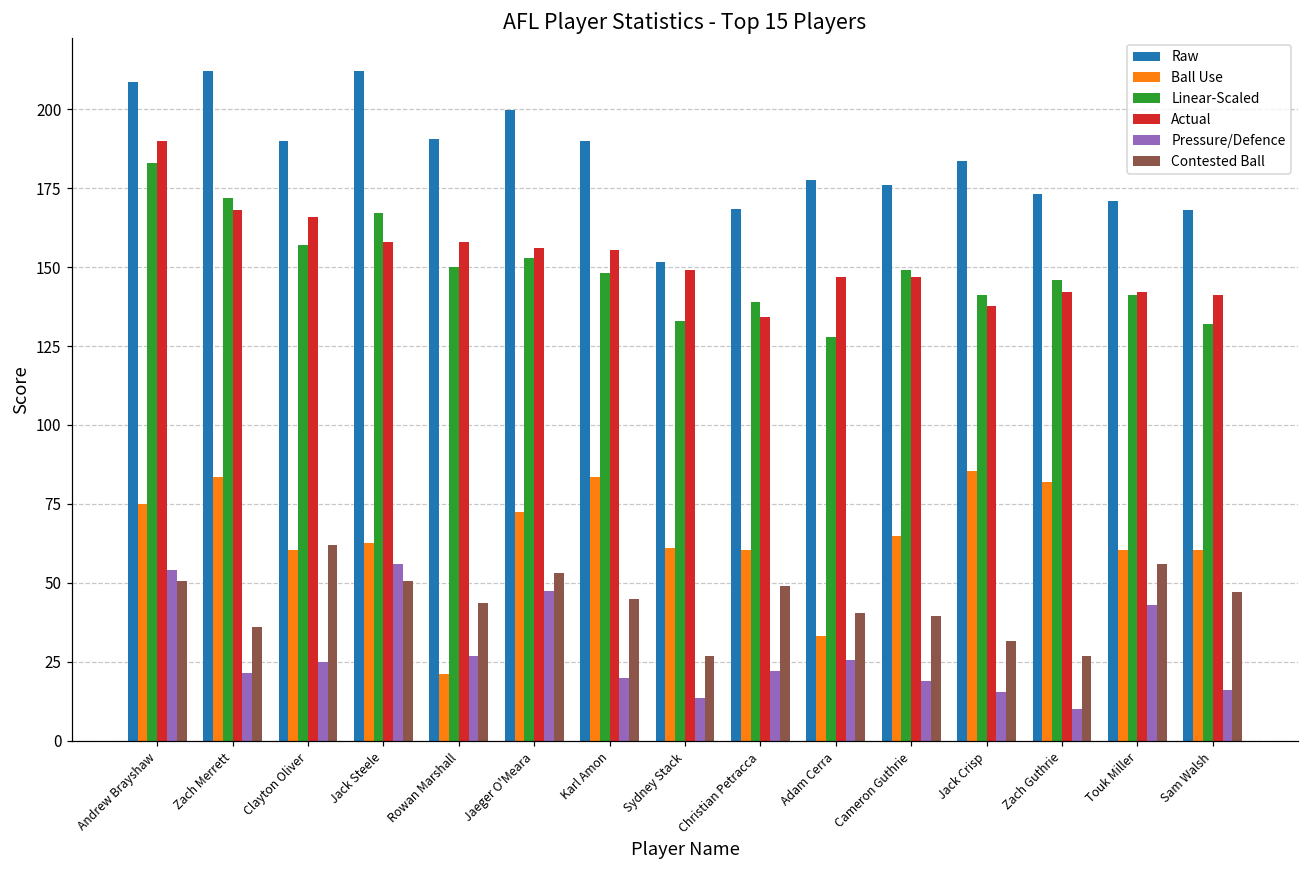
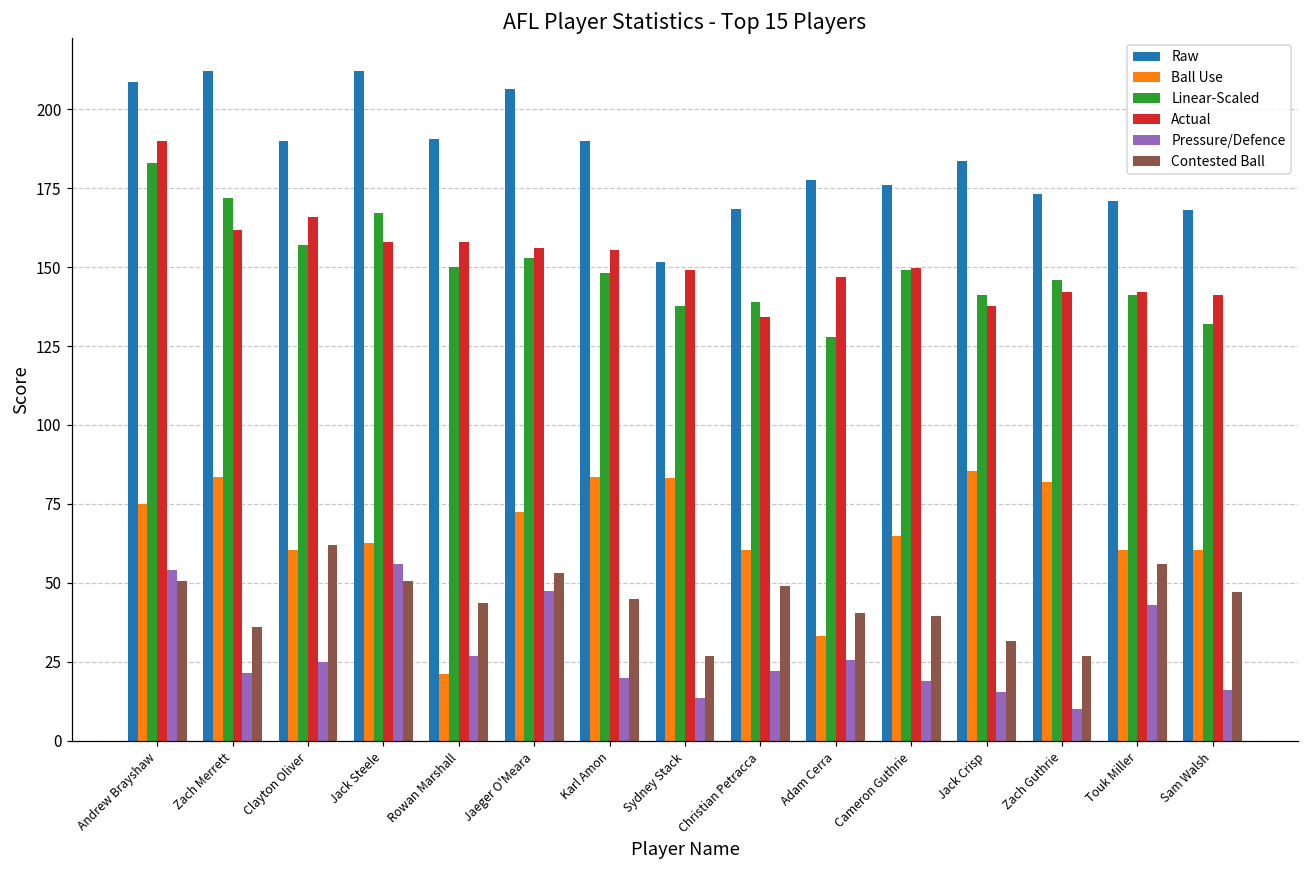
Actual, Zach Merrett: 168 -> 162
Raw, Jaeger O'Meara: 200 -> 207
Ball Use, Sydney Stack: 61 -> 83
Linear-Scaled, Sydney Stack: 133 -> 138
Actual, Cameron Guthrie: 147 -> 150
